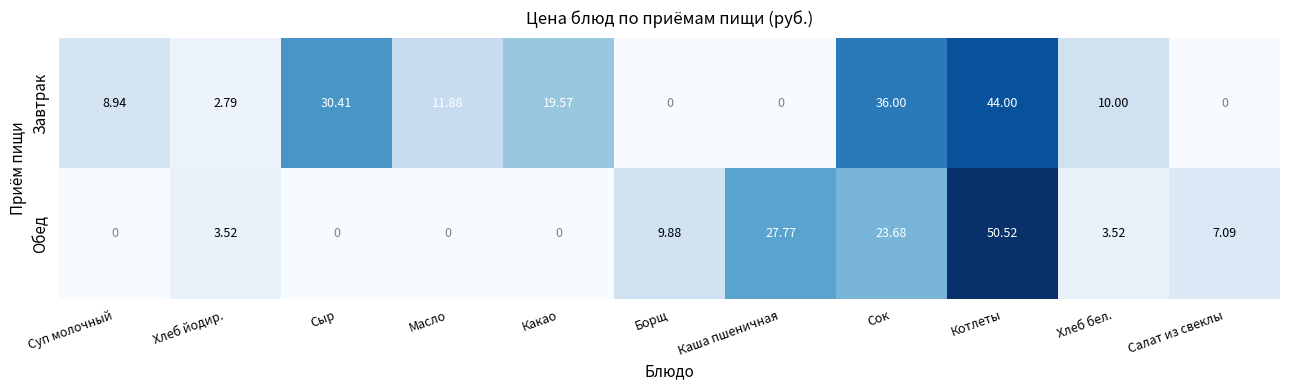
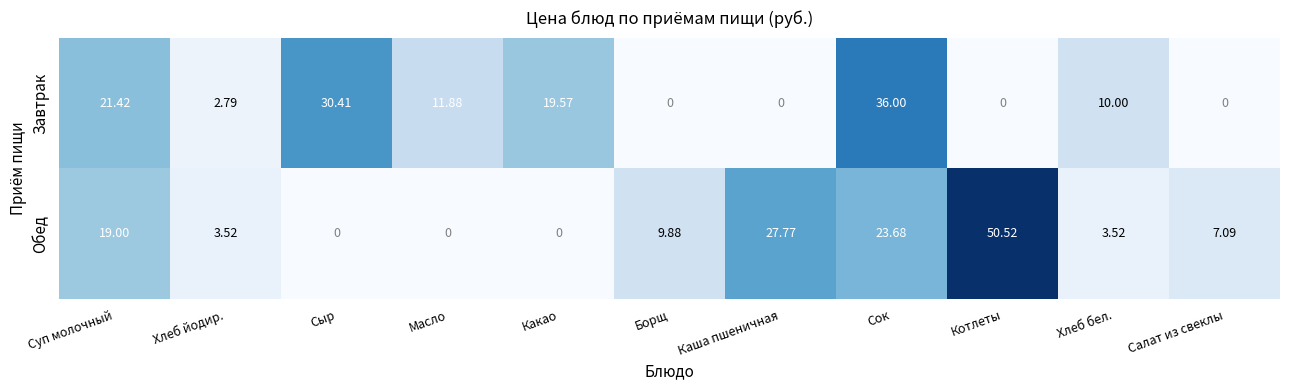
Завтрак, Суп молочный: 8.94 -> 21.42
Завтрак, Котлеты: 44.00 -> 0
Обед, Суп молочный: 0 -> 19.00
